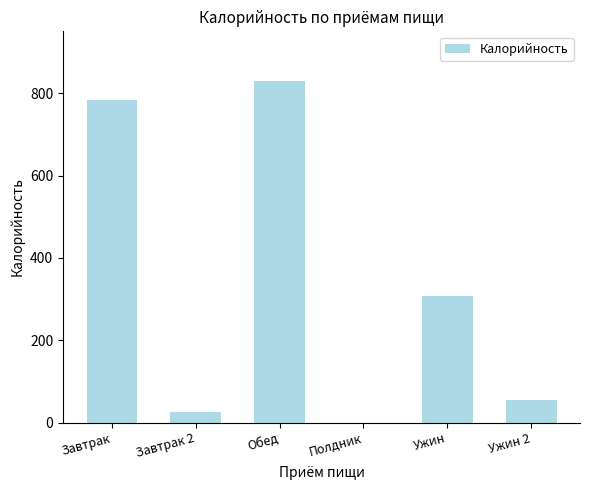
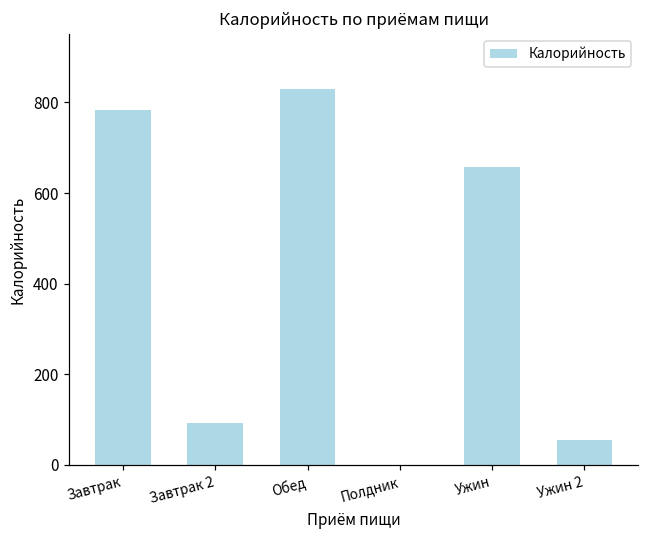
Завтрак 2: 30 -> 90
Ужин: 310 -> 660
